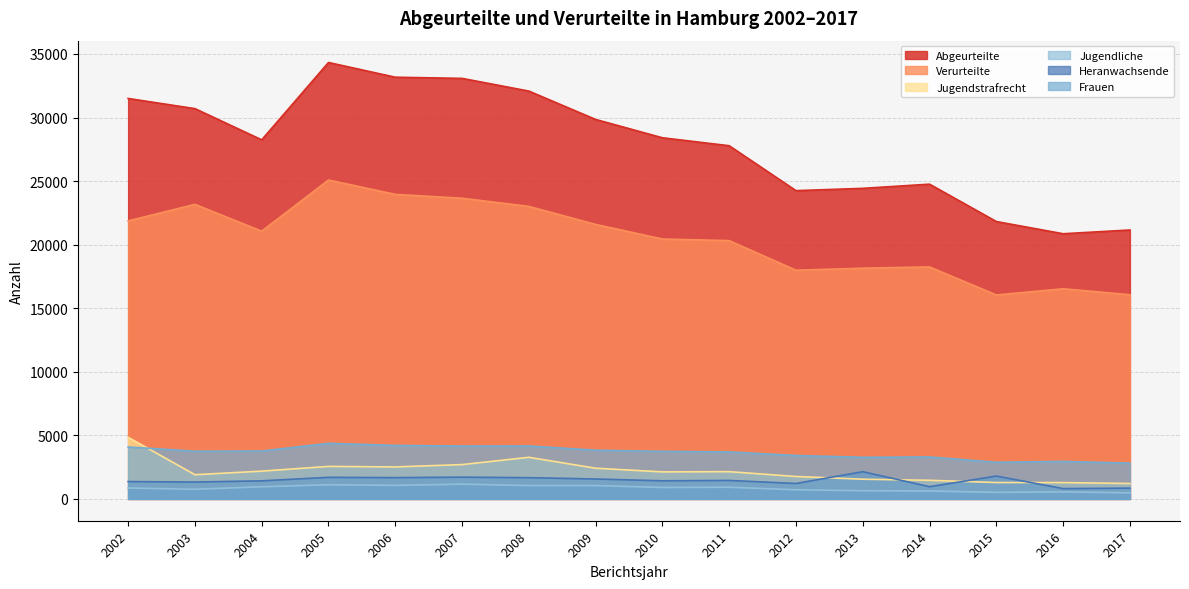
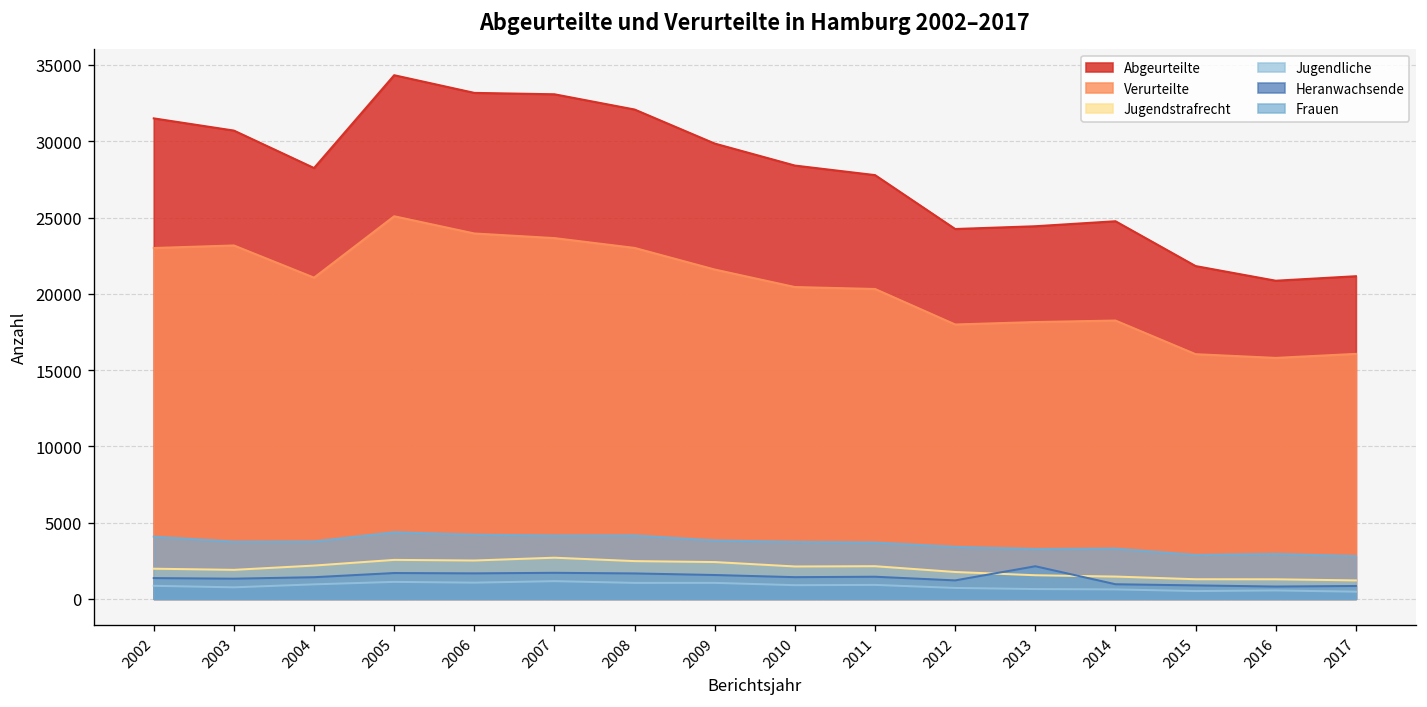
Verurteilte, 2002: 21900 -> 23000
Jugendstrafrecht, 2002: 4800 -> 2000
Jugendstrafrecht, 2008: 3300 -> 2500
Heranwachsende, 2015: 1800 -> 900
Verurteilte, 2016: 16500 -> 15800
